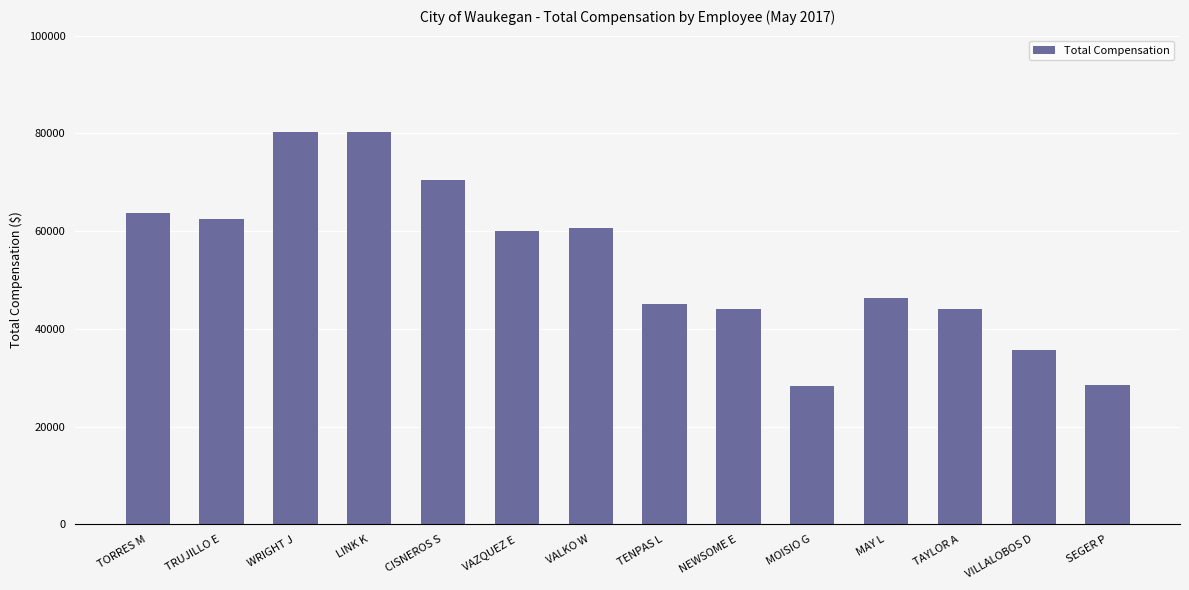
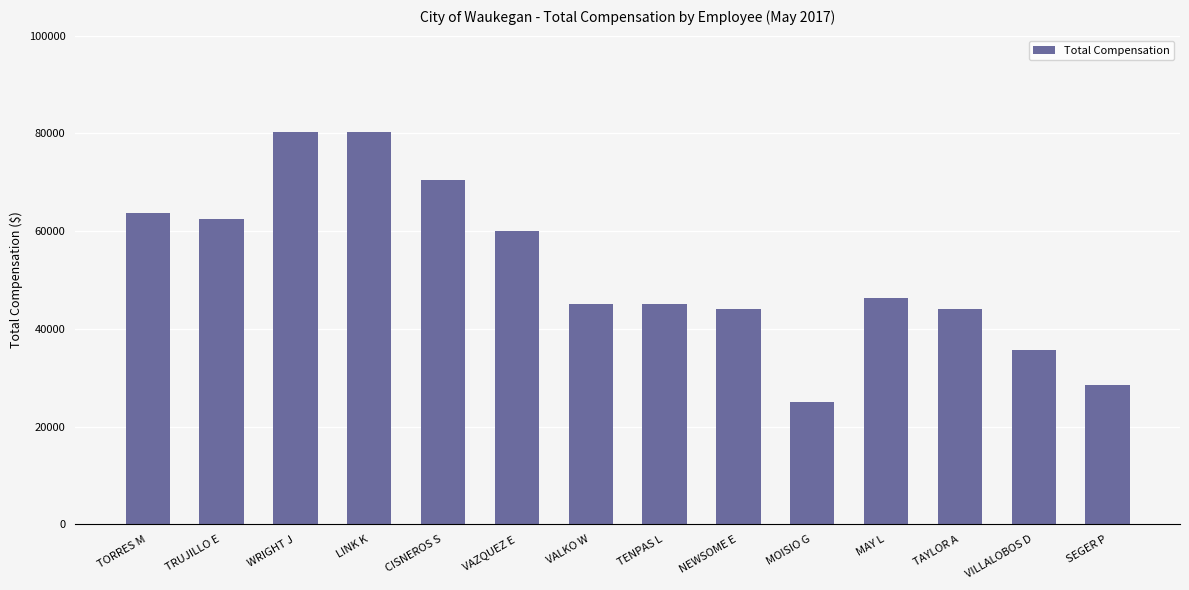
VALKO W: 61000 -> 45000
MOISIO G: 28000 -> 25000
